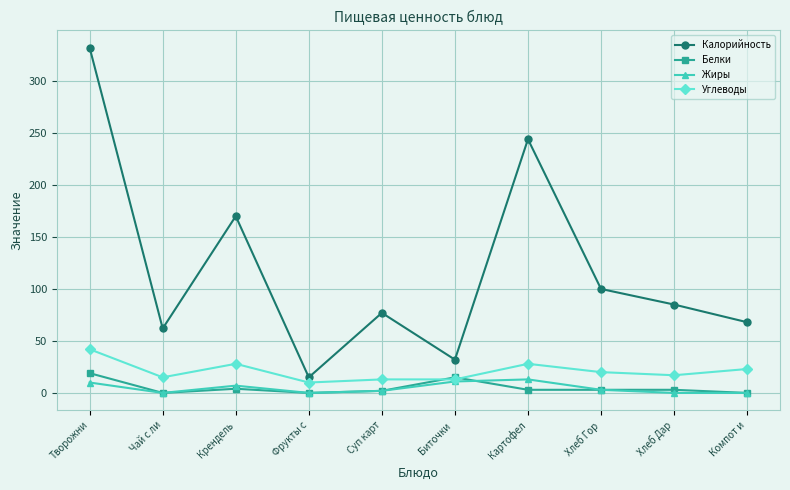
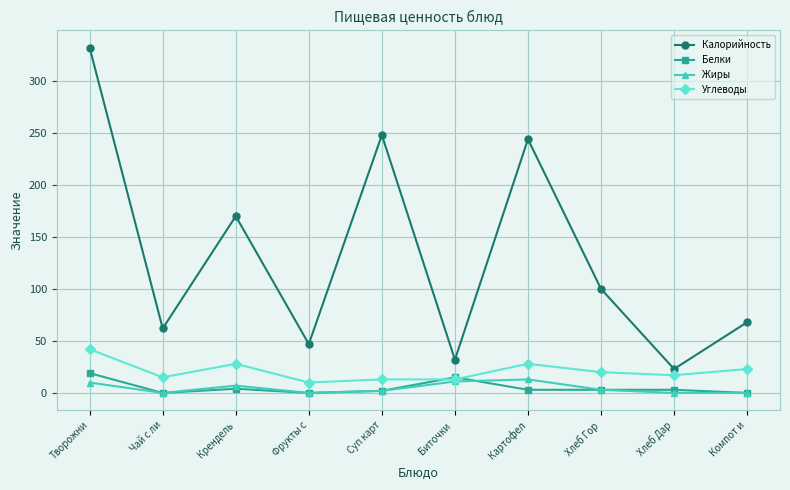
Калорийность, Фрукты с: 15 -> 47
Калорийность, Суп карт: 77 -> 248
Калорийность, Хлеб Дар: 85 -> 23
